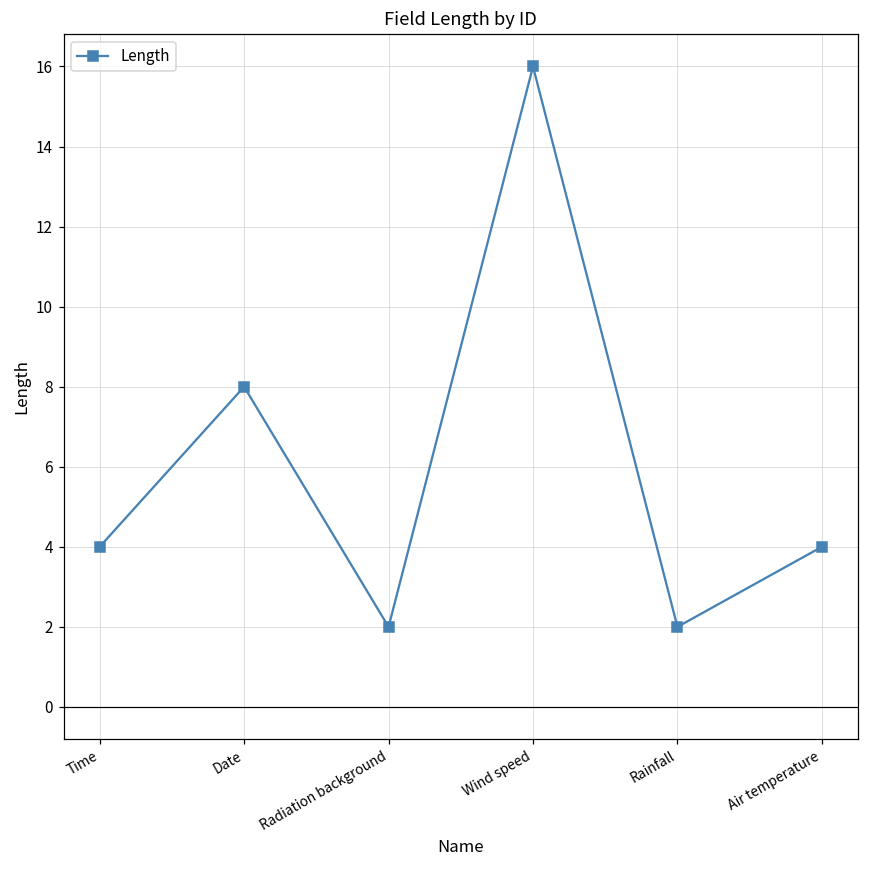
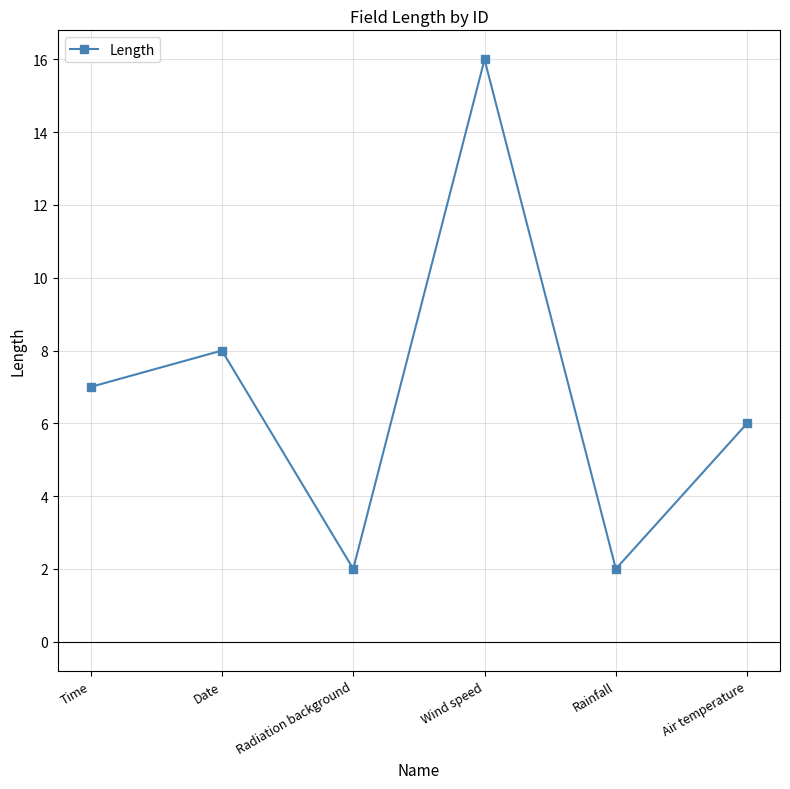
Time: 4 -> 7
Air temperature: 4 -> 6
